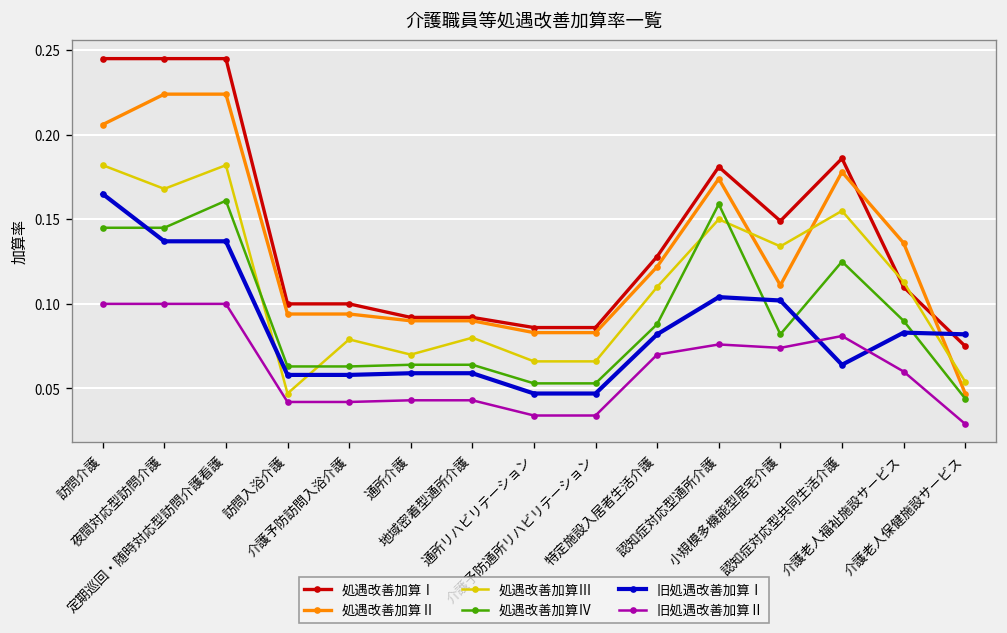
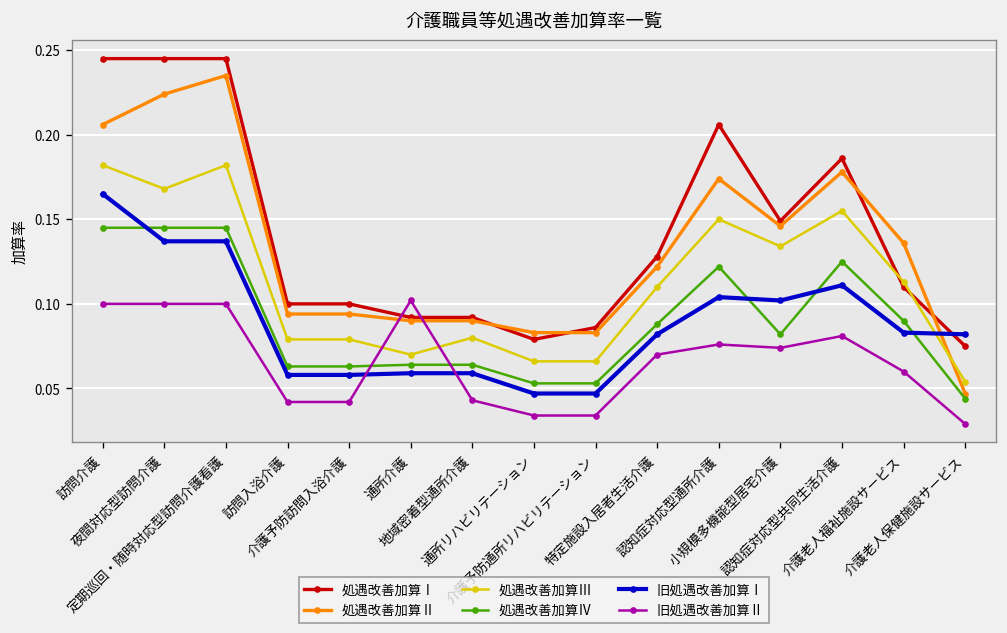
処遇改善加算Ⅱ, 定期巡回・随時対応型訪問介護看護: 0.224 -> 0.235
処遇改善加算Ⅳ, 定期巡回・随時対応型訪問介護看護: 0.161 -> 0.145
処遇改善加算Ⅲ, 訪問入浴介護: 0.047 -> 0.079
旧処遇改善加算Ⅱ, 通所介護: 0.043 -> 0.102
処遇改善加算Ⅰ, 通所リハビリテーション: 0.086 -> 0.079
処遇改善加算Ⅰ, 認知症対応型通所介護: 0.181 -> 0.206
処遇改善加算Ⅳ, 認知症対応型通所介護: 0.159 -> 0.122
処遇改善加算Ⅱ, 小規模多機能型居宅介護: 0.111 -> 0.146
旧処遇改善加算Ⅰ, 認知症対応型共同生活介護: 0.064 -> 0.111
